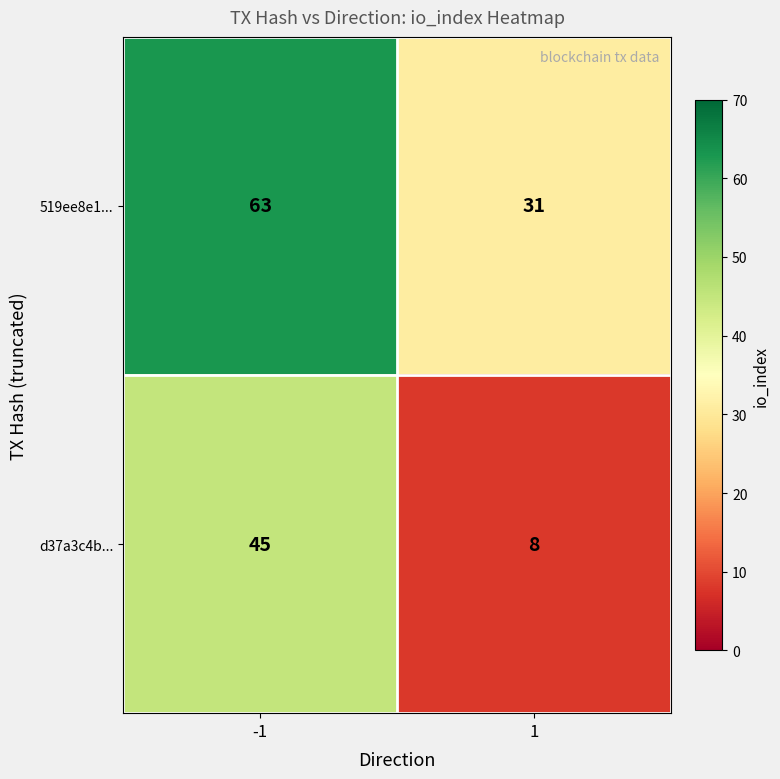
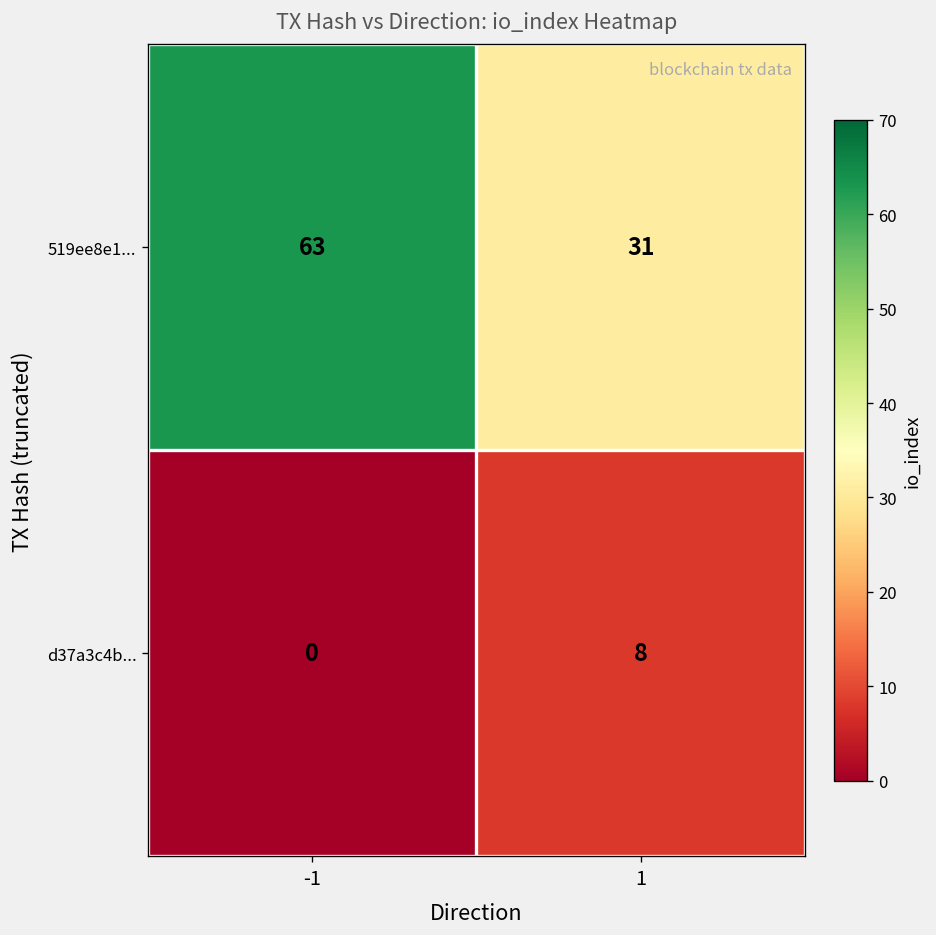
d37a3c4b..., -1: 45 -> 0
